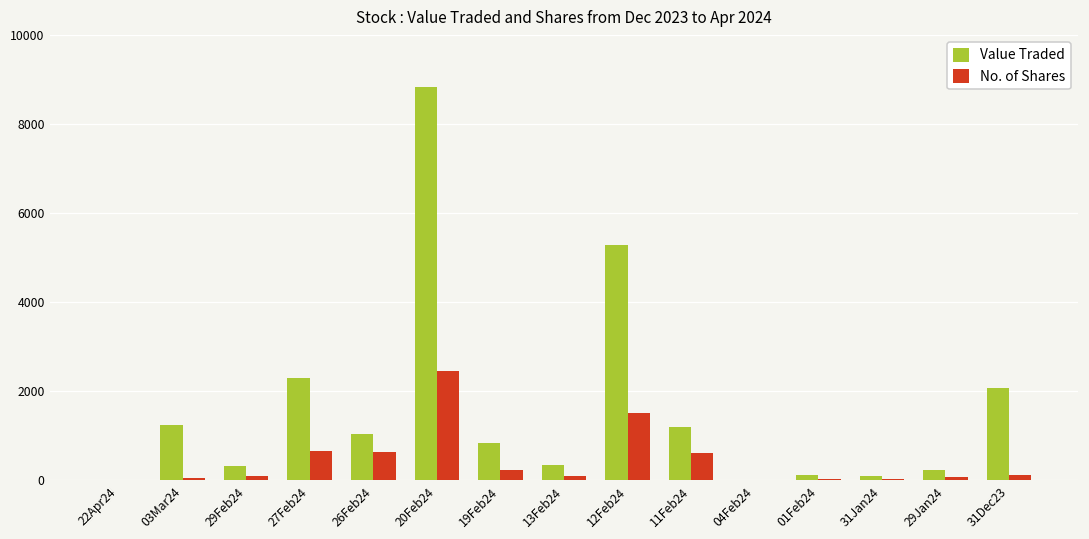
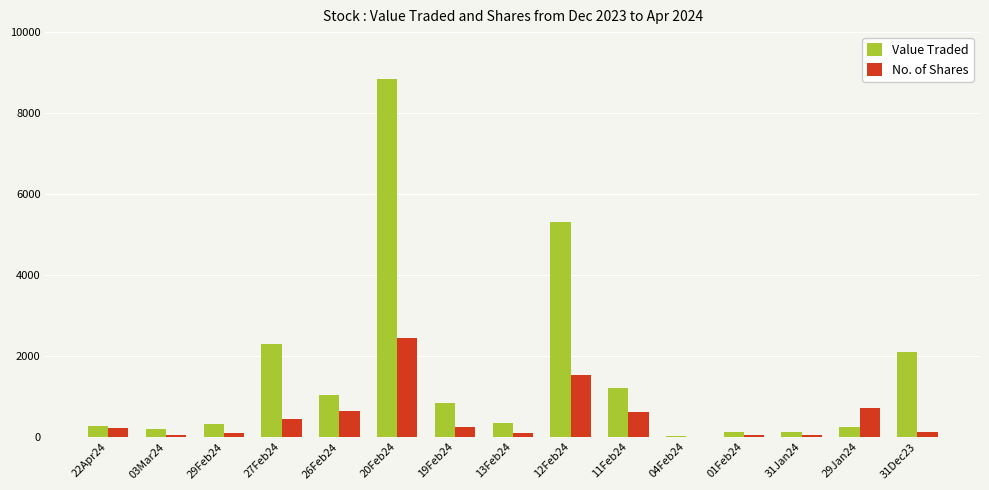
Value Traded, 22Apr24: 0 -> 300
No. of Shares, 22Apr24: 0 -> 200
Value Traded, 03Mar24: 1200 -> 200
No. of Shares, 27Feb24: 700 -> 500
No. of Shares, 29Jan24: 100 -> 700
